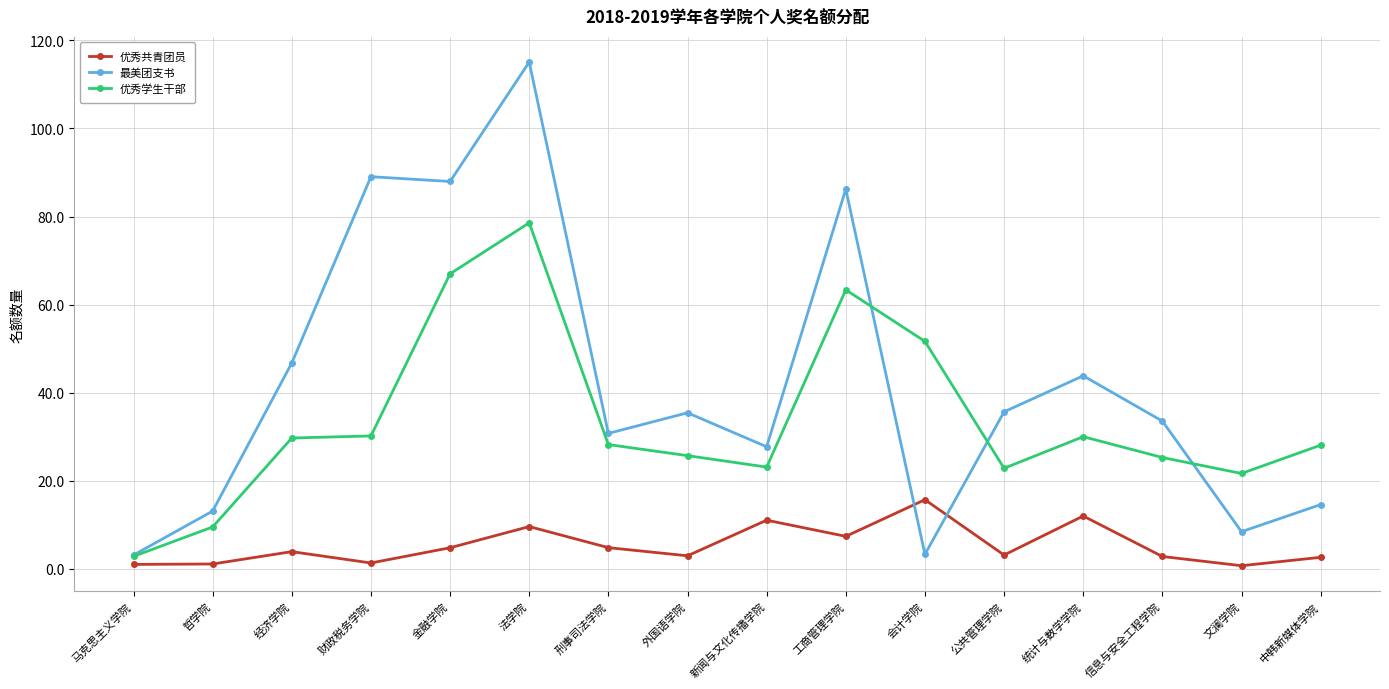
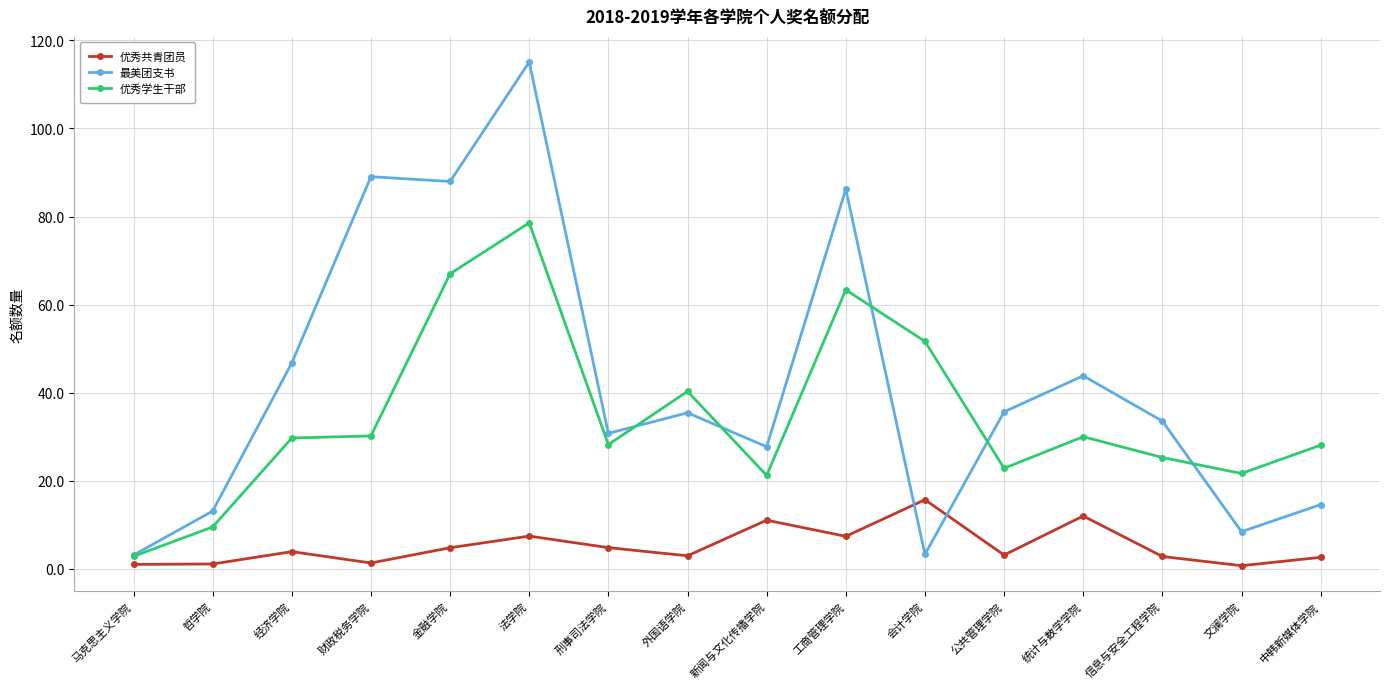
优秀共青团员, 法学院: 10 -> 7
优秀学生干部, 外国语学院: 26 -> 40
优秀学生干部, 新闻与文化传播学院: 23 -> 21
